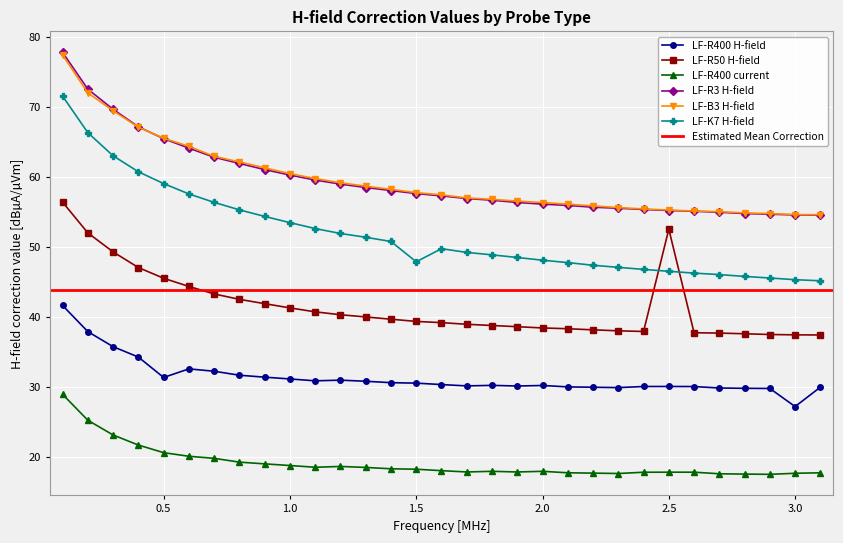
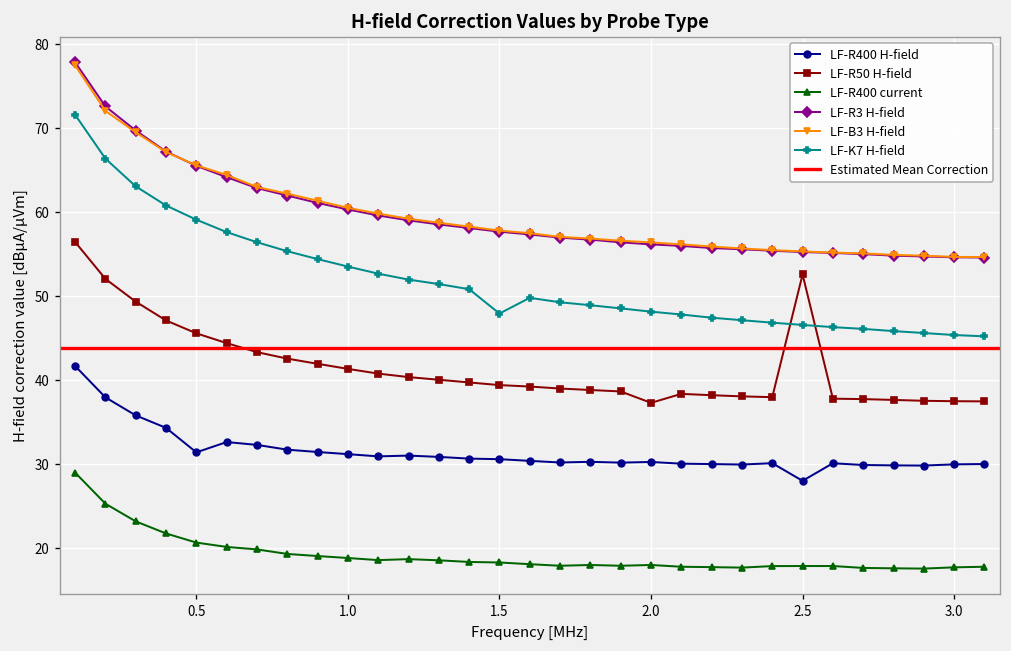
LF-R50 H-field, 2.0: 38 -> 37
LF-R400 H-field, 2.5: 30 -> 28
LF-R400 H-field, 3.0: 27 -> 30
